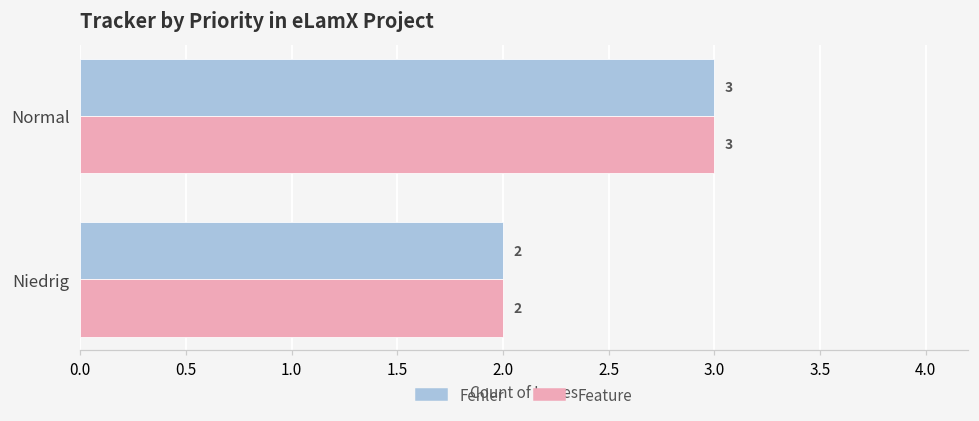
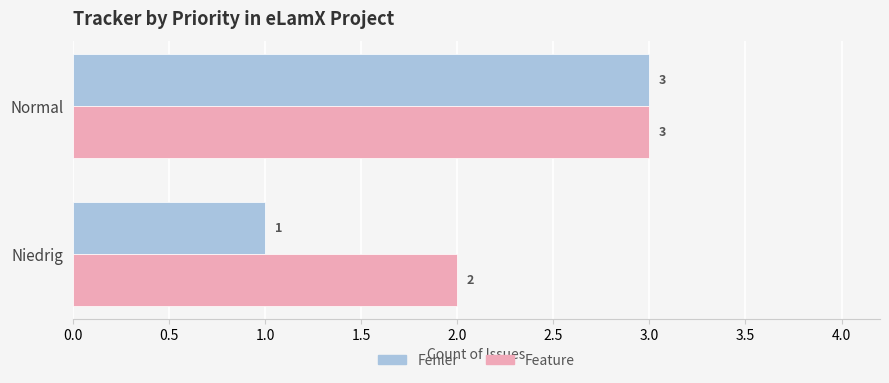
Fehler, Niedrig: 2 -> 1
